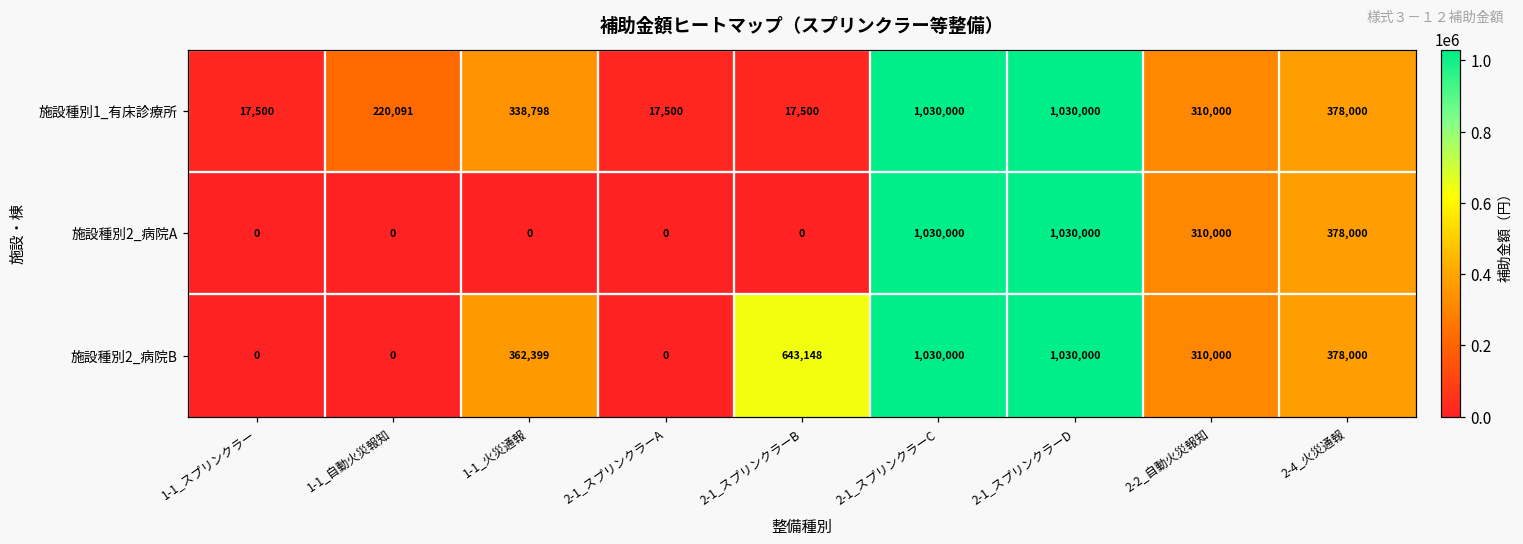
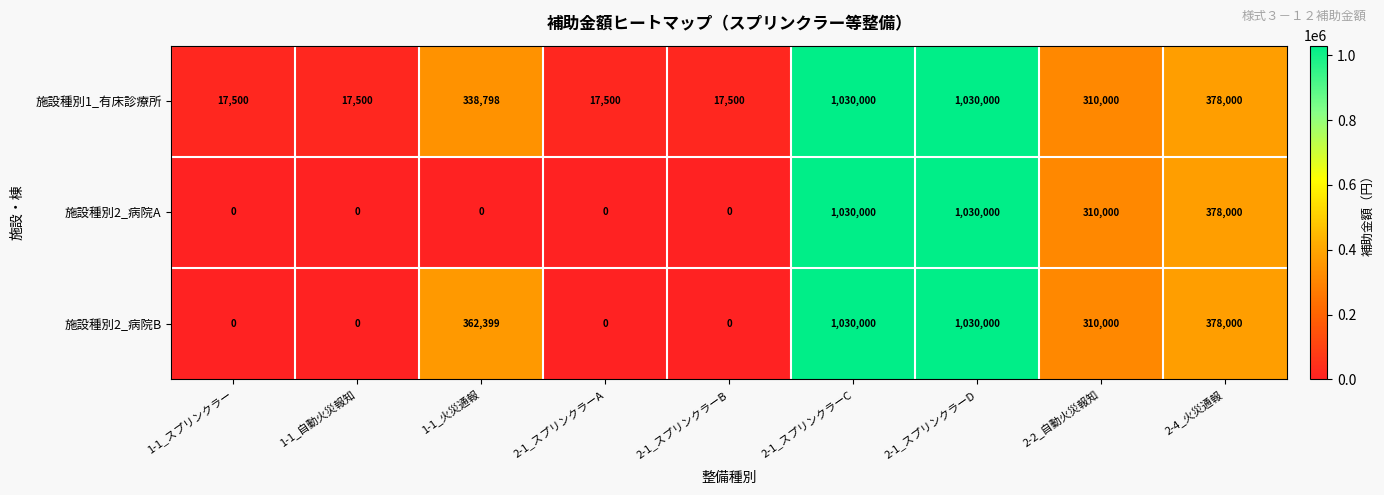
施設種別1_有床診療所, 1-1_自動火災報知: 220,091 -> 17,500
施設種別2_病院B, 2-1_スプリンクラーB: 643,148 -> 0
